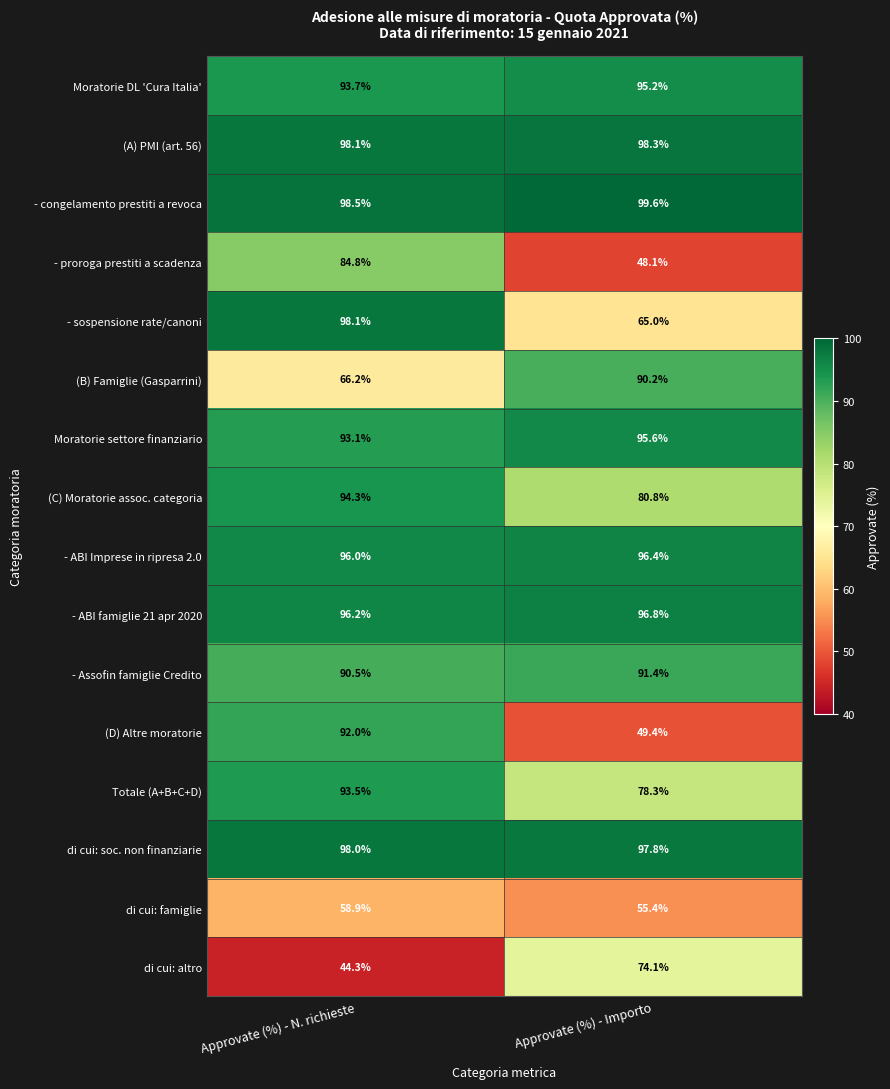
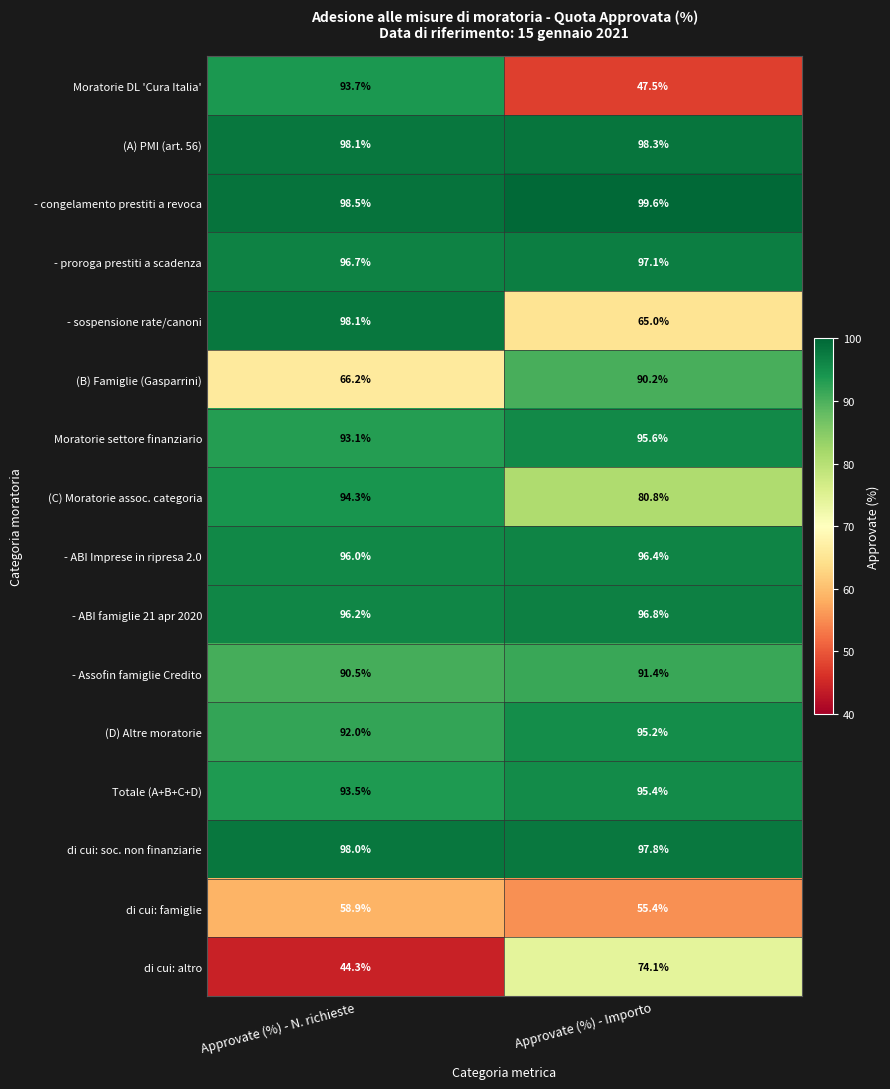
Moratorie DL 'Cura Italia', Approvate (%) - Importo: 95.2% -> 47.5%
- proroga prestiti a scadenza, Approvate (%) - N. richieste: 84.8% -> 96.7%
- proroga prestiti a scadenza, Approvate (%) - Importo: 48.1% -> 97.1%
(D) Altre moratorie, Approvate (%) - Importo: 49.4% -> 95.2%
Totale (A+B+C+D), Approvate (%) - Importo: 78.3% -> 95.4%
